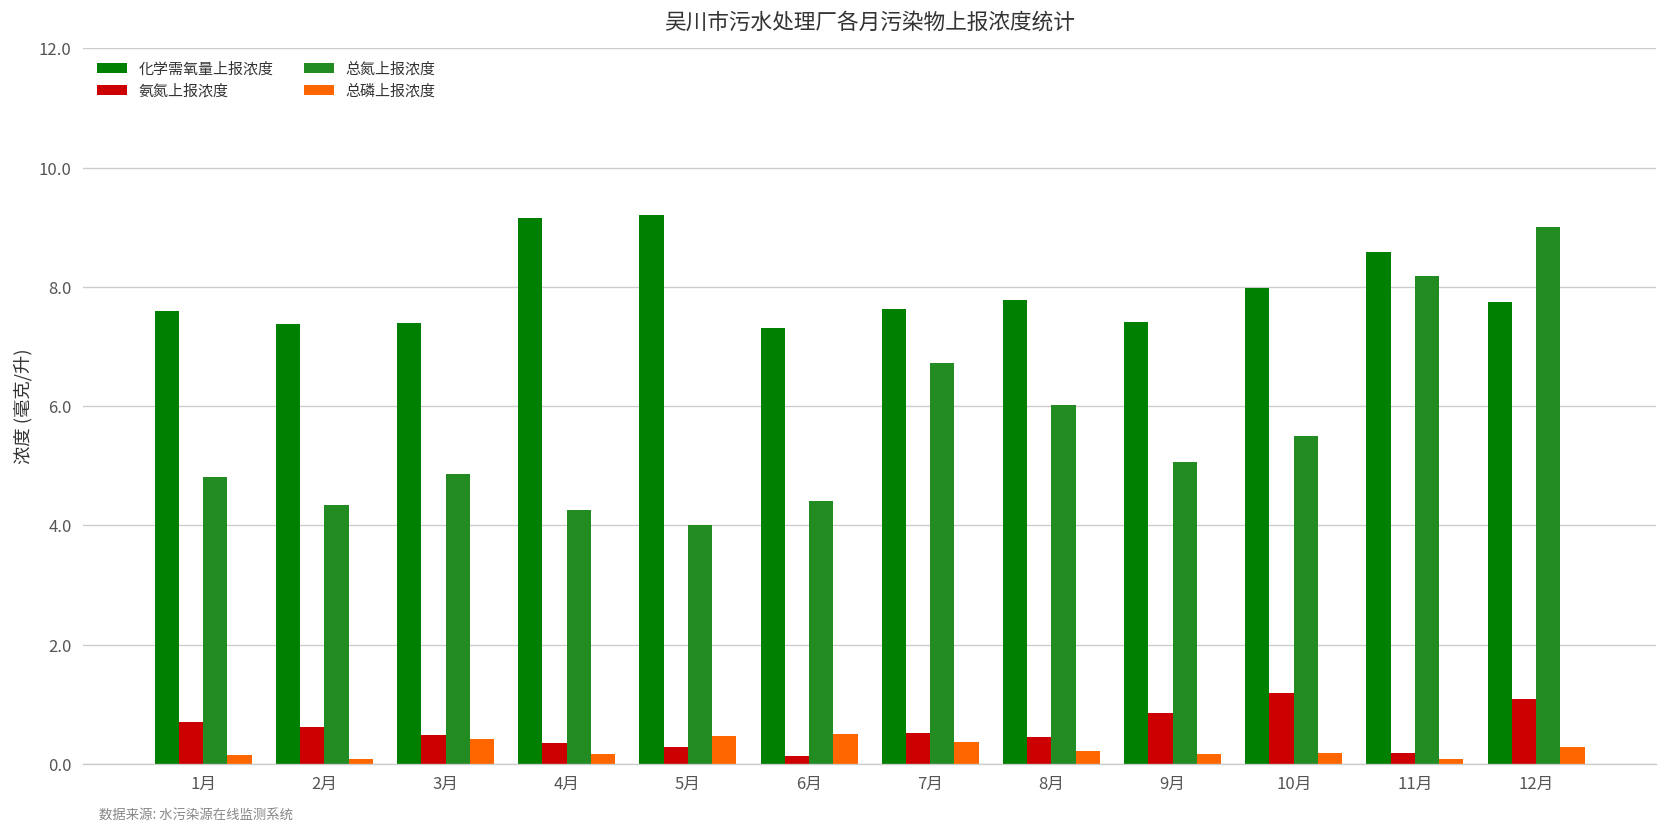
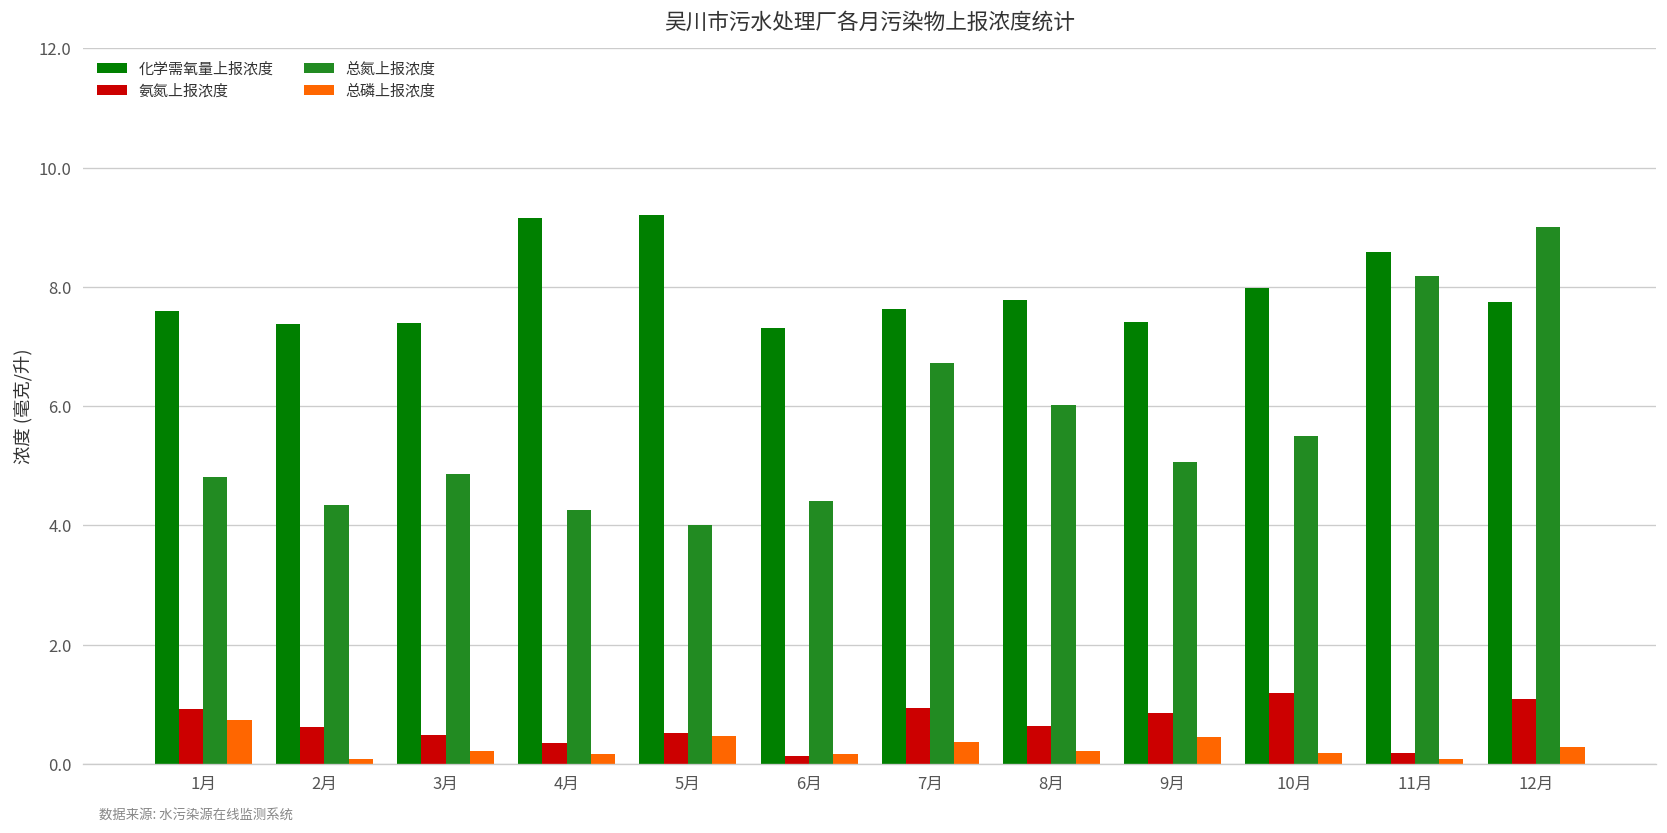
氨氮上报浓度, 1月: 0.7 -> 0.9
总磷上报浓度, 1月: 0.2 -> 0.7
总磷上报浓度, 3月: 0.4 -> 0.2
氨氮上报浓度, 5月: 0.3 -> 0.5
总磷上报浓度, 6月: 0.5 -> 0.2
氨氮上报浓度, 7月: 0.5 -> 0.9
氨氮上报浓度, 8月: 0.4 -> 0.6
总磷上报浓度, 9月: 0.2 -> 0.4
